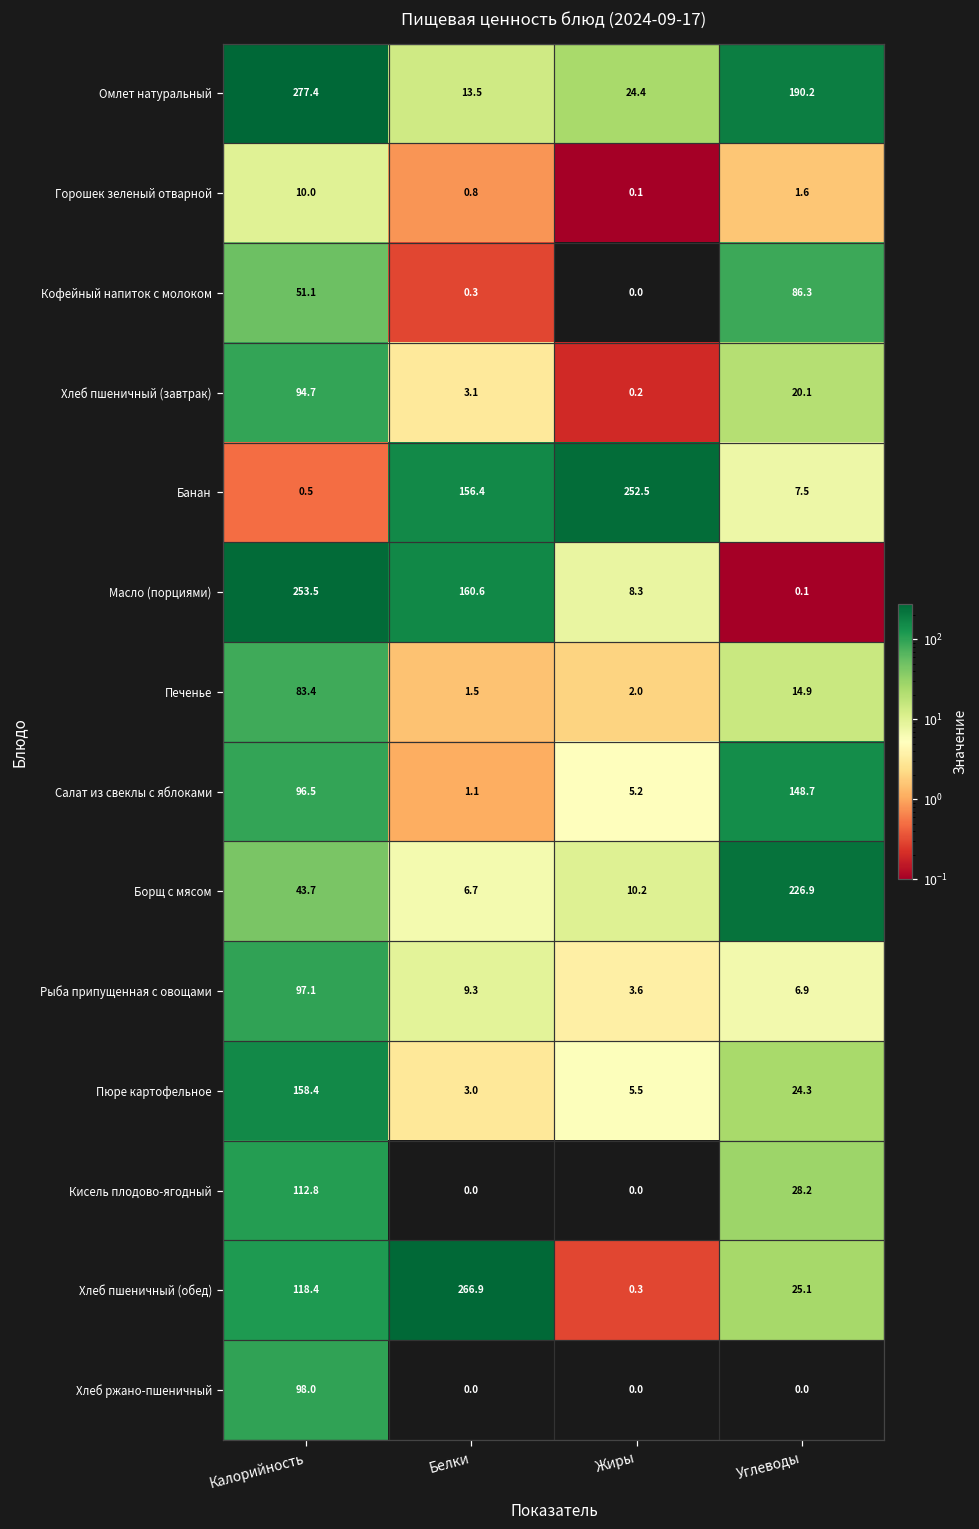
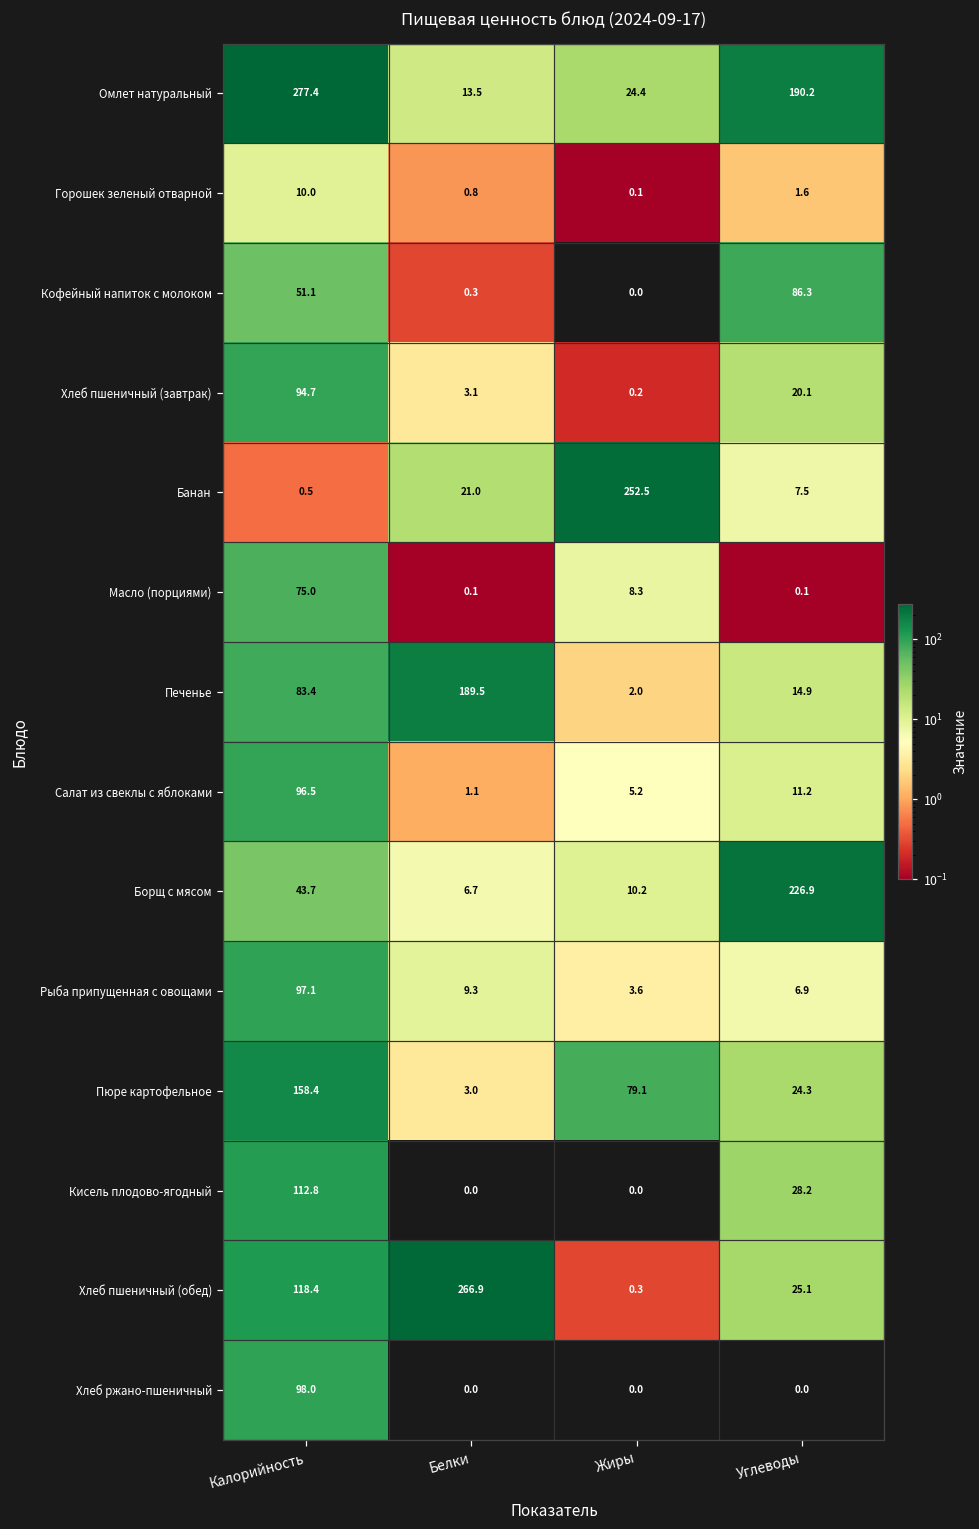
Банан, Белки: 156.4 -> 21.0
Масло (порциями), Калорийность: 253.5 -> 75.0
Масло (порциями), Белки: 160.6 -> 0.1
Печенье, Белки: 1.5 -> 189.5
Салат из свеклы с яблоками, Углеводы: 148.7 -> 11.2
Пюре картофельное, Жиры: 5.5 -> 79.1
